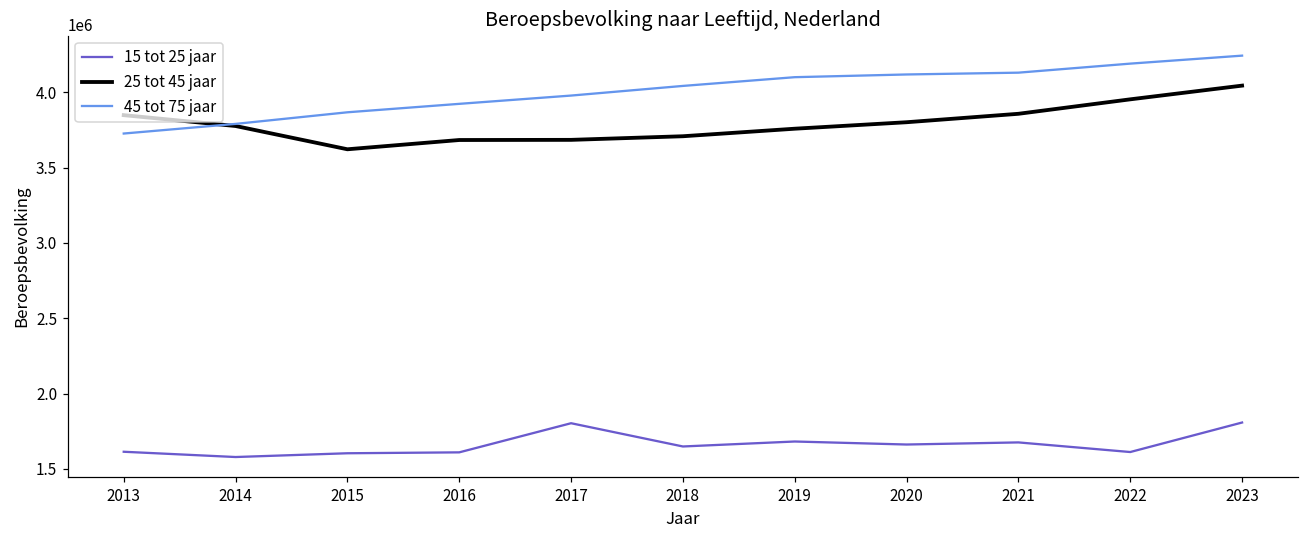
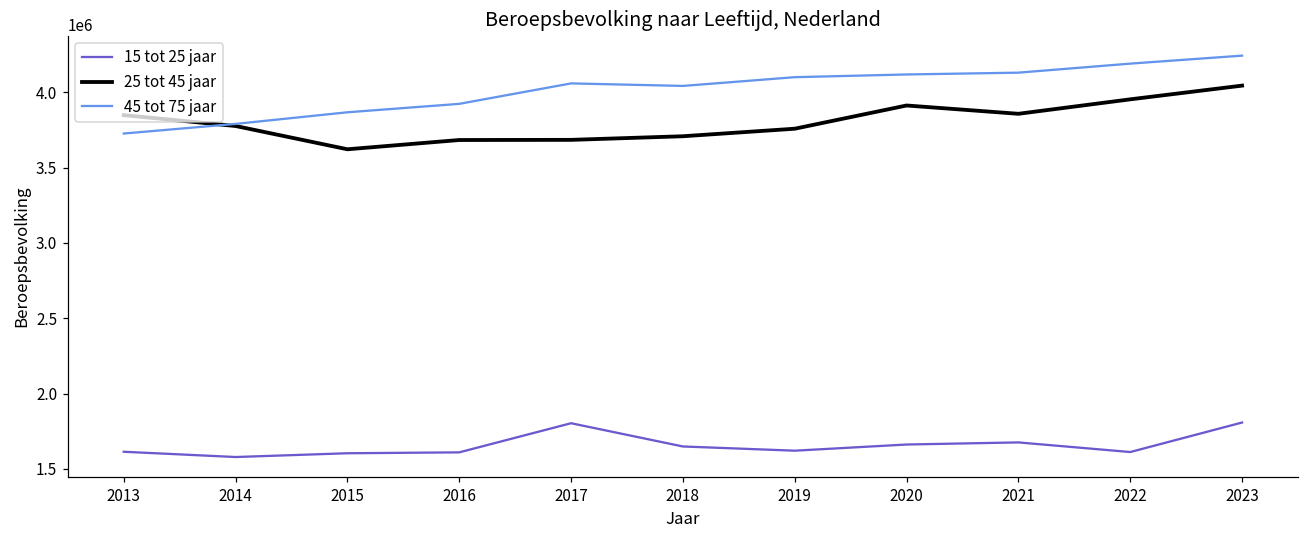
45 tot 75 jaar, 2017: 3980000 -> 4060000
15 tot 25 jaar, 2019: 1680000 -> 1620000
25 tot 45 jaar, 2020: 3800000 -> 3910000
